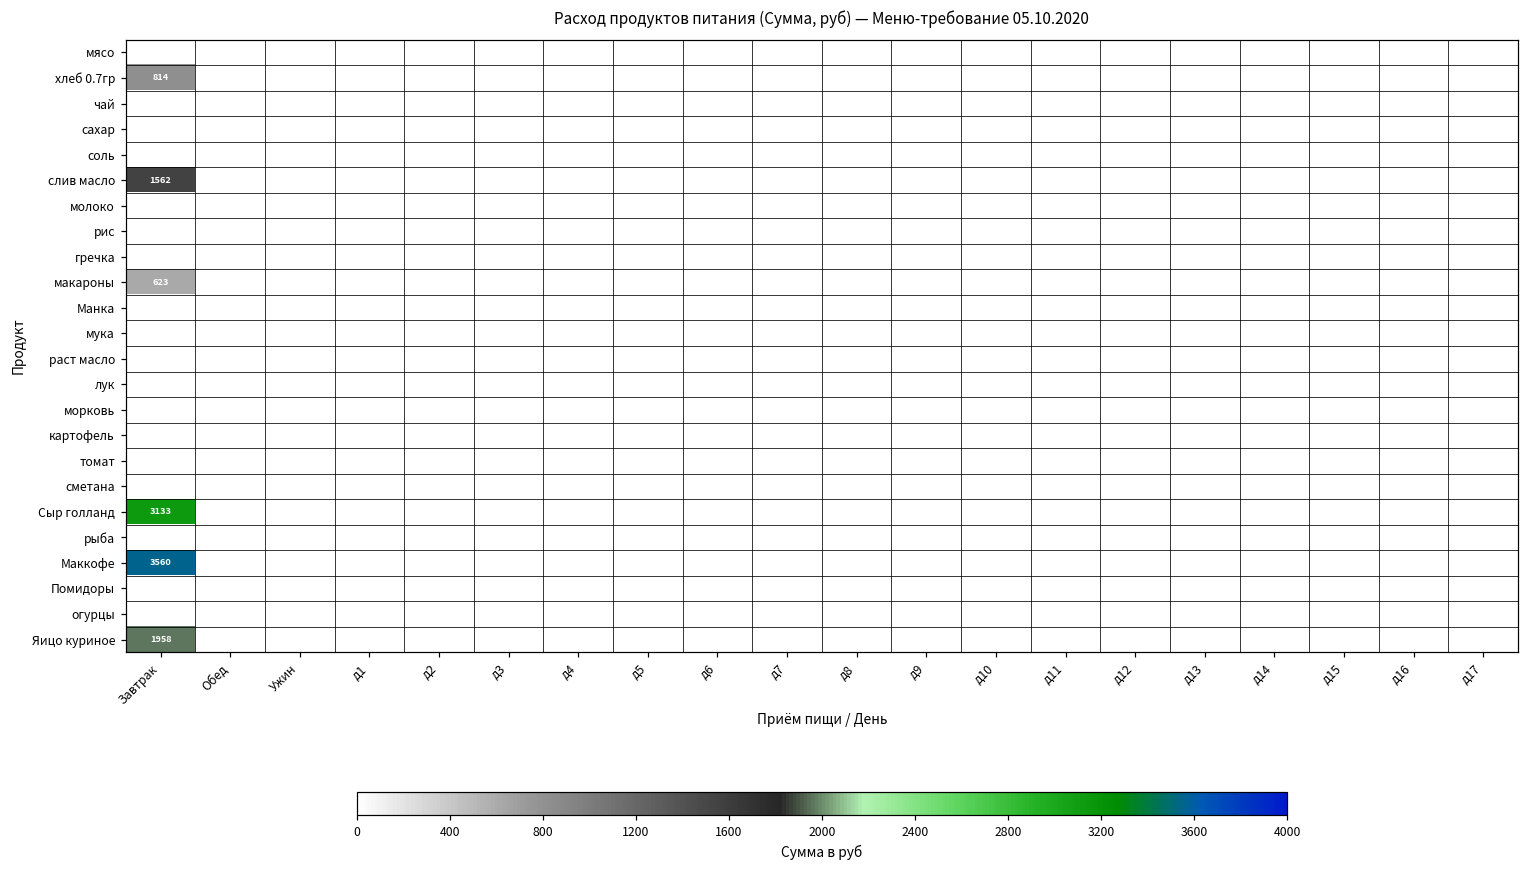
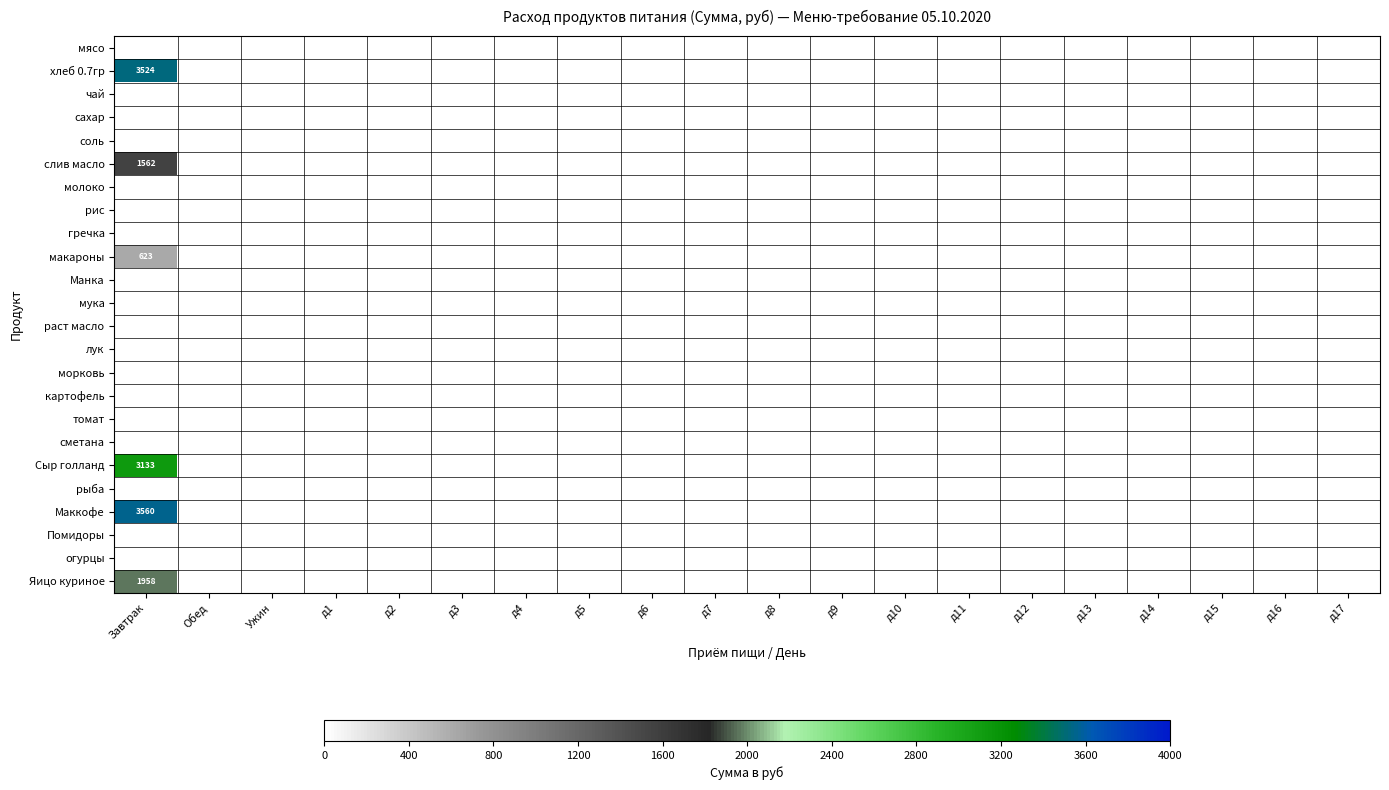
хлеб 0.7гр, Завтрак: 814 -> 3524
